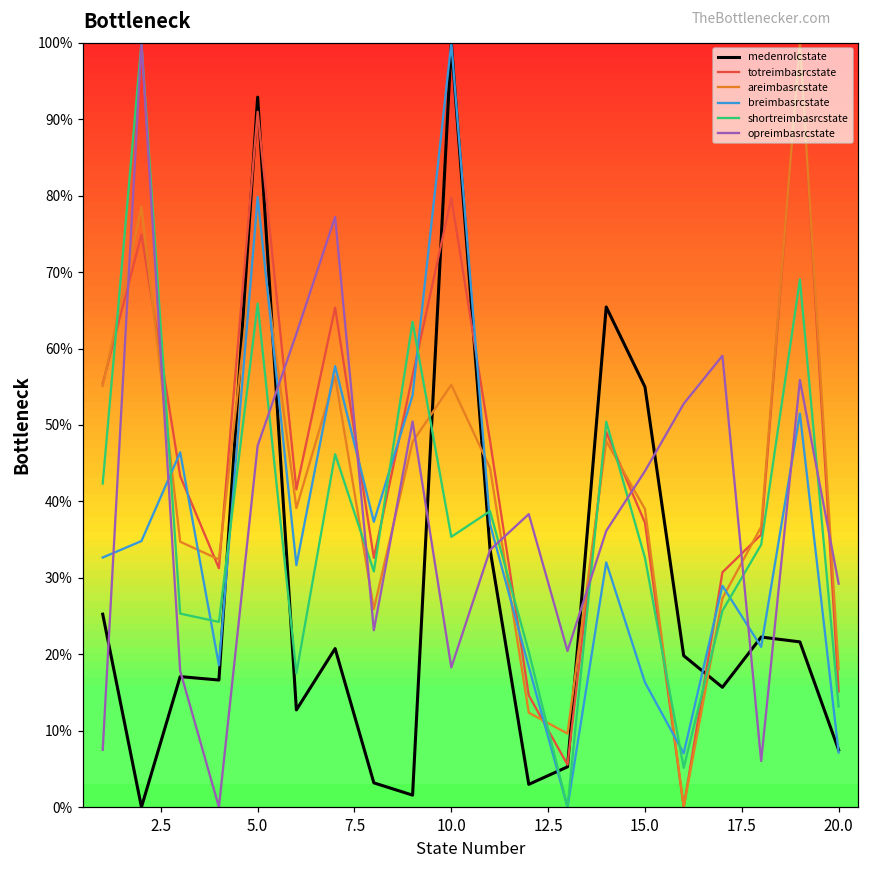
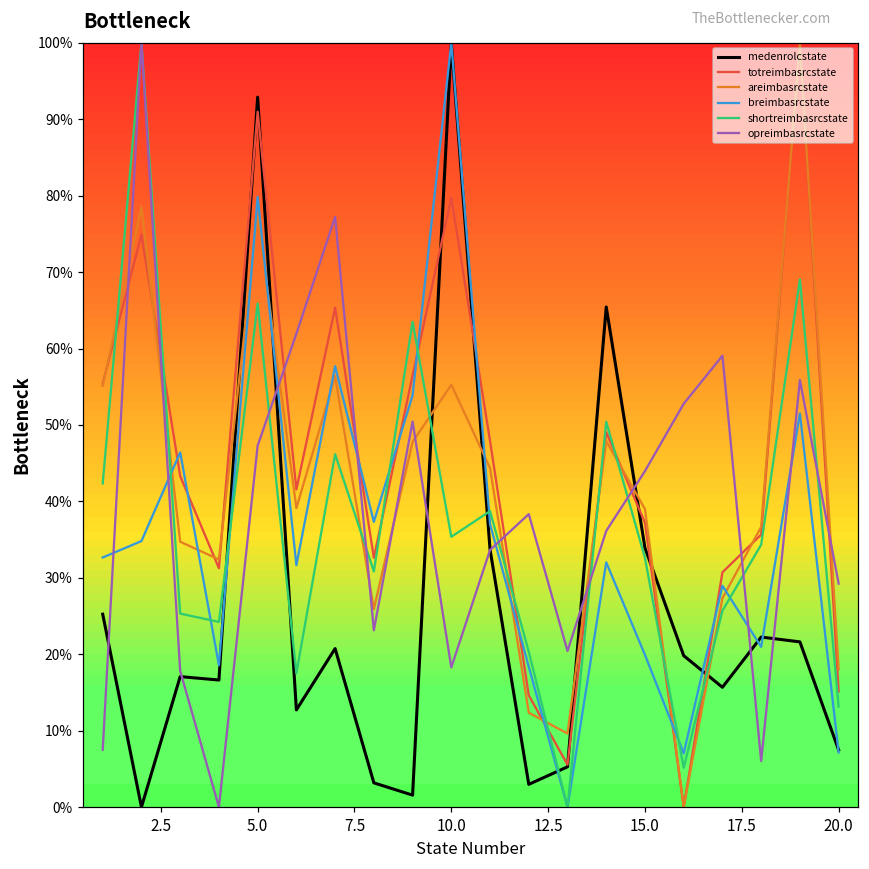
medenrolcstate, 15.0: 55% -> 34%
breimbasrcstate, 15.0: 16% -> 20%
